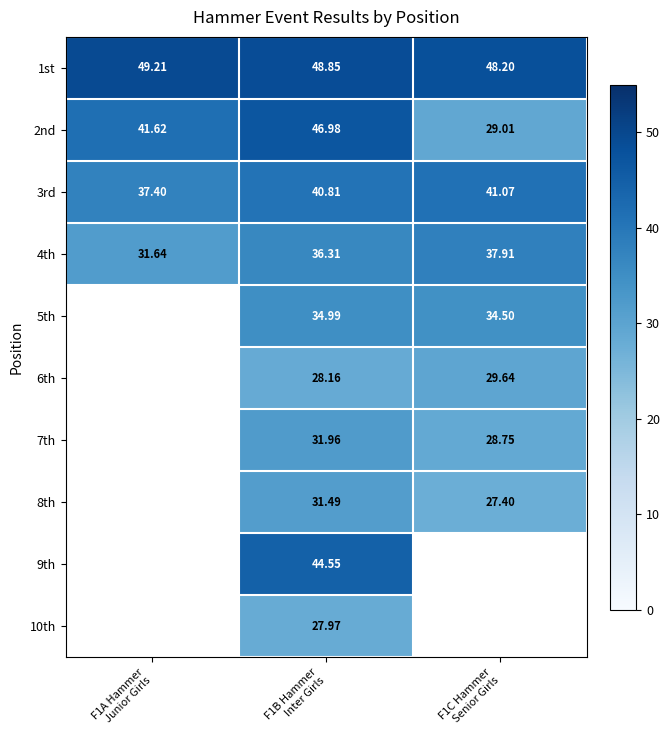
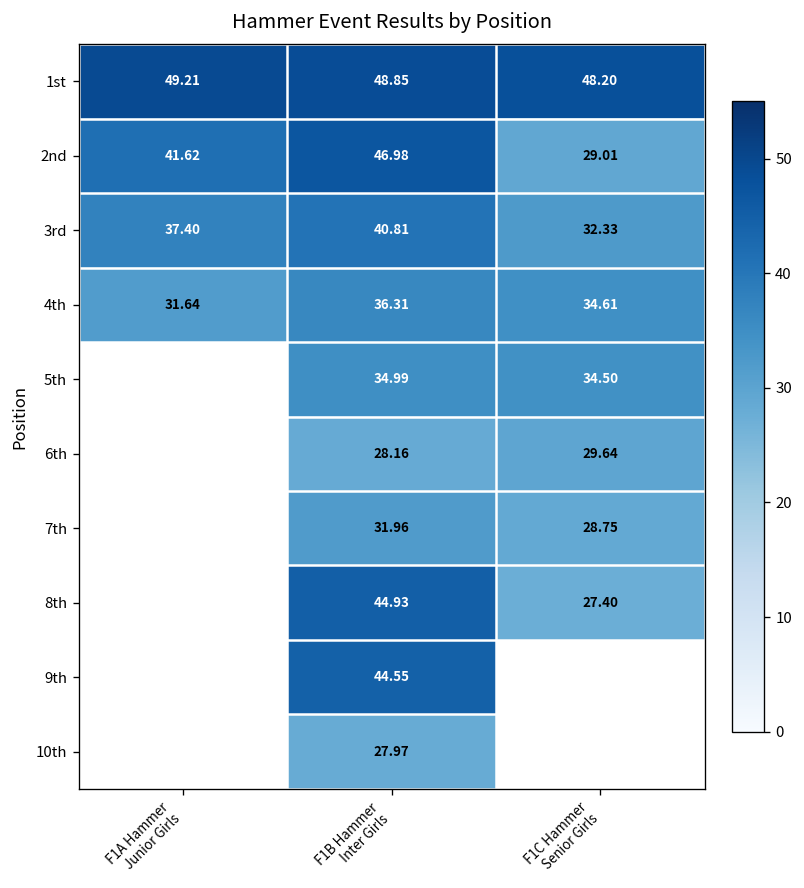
3rd, F1C Hammer Senior Girls: 41.07 -> 32.33
4th, F1C Hammer Senior Girls: 37.91 -> 34.61
8th, F1B Hammer Inter Girls: 31.49 -> 44.93
